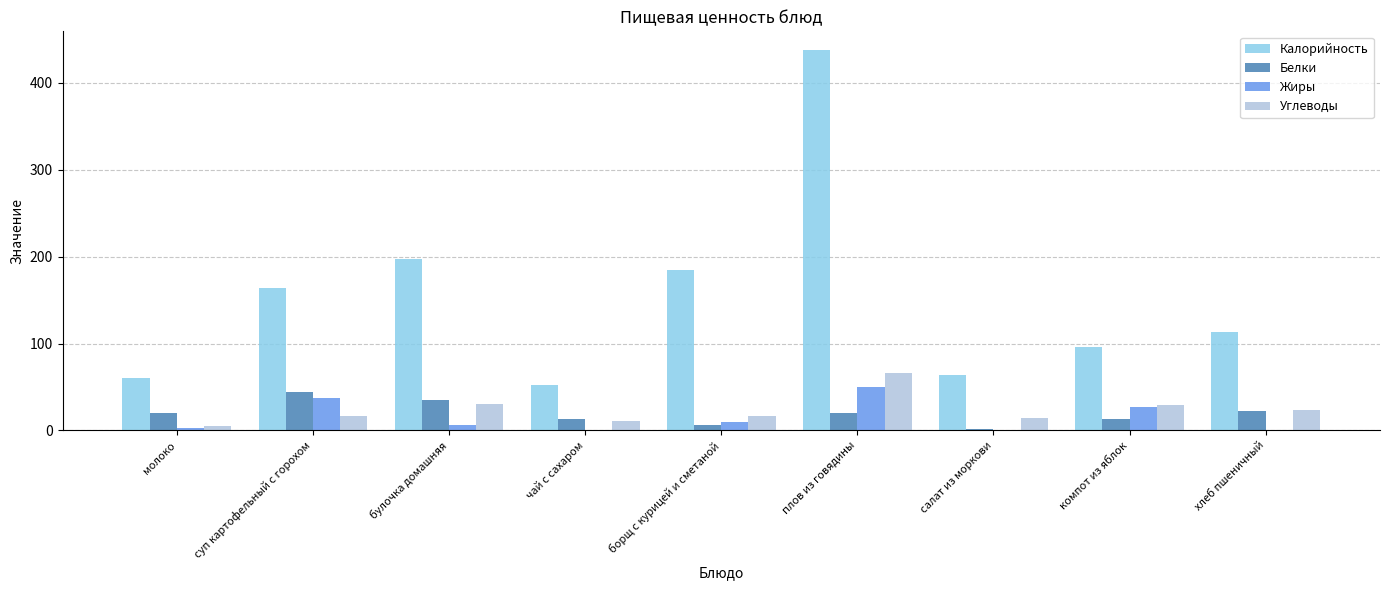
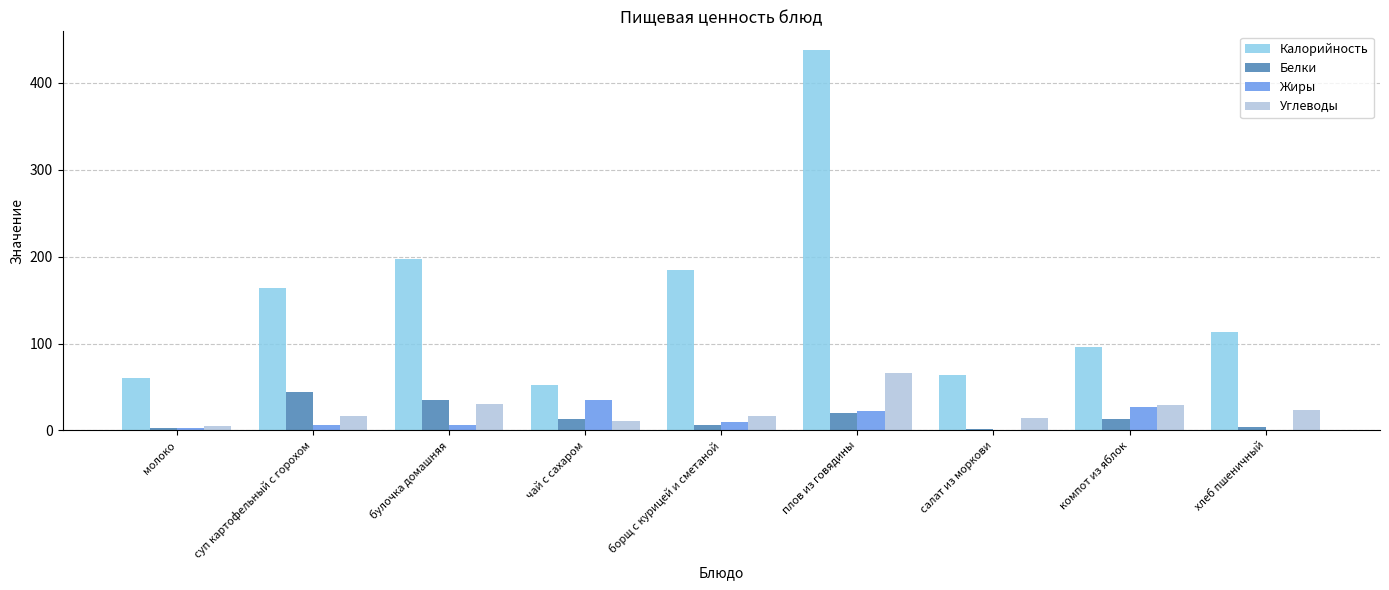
Белки, молоко: 20 -> 0
Жиры, суп картофельный с горохом: 40 -> 10
Жиры, чай с сахаром: 0 -> 40
Жиры, плов из говядины: 50 -> 20
Белки, хлеб пшеничный: 20 -> 0
